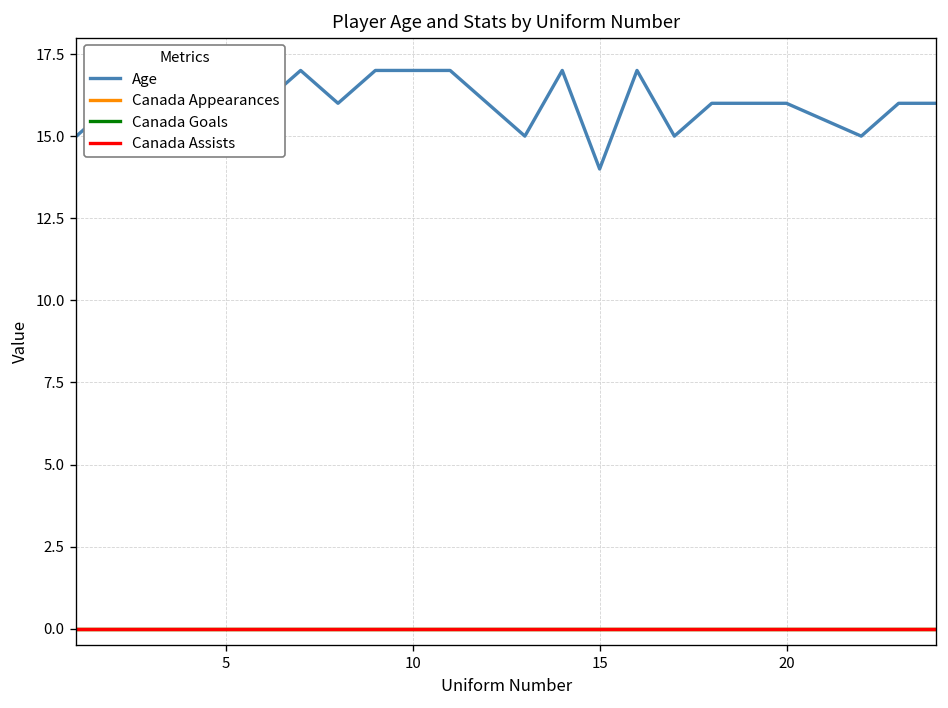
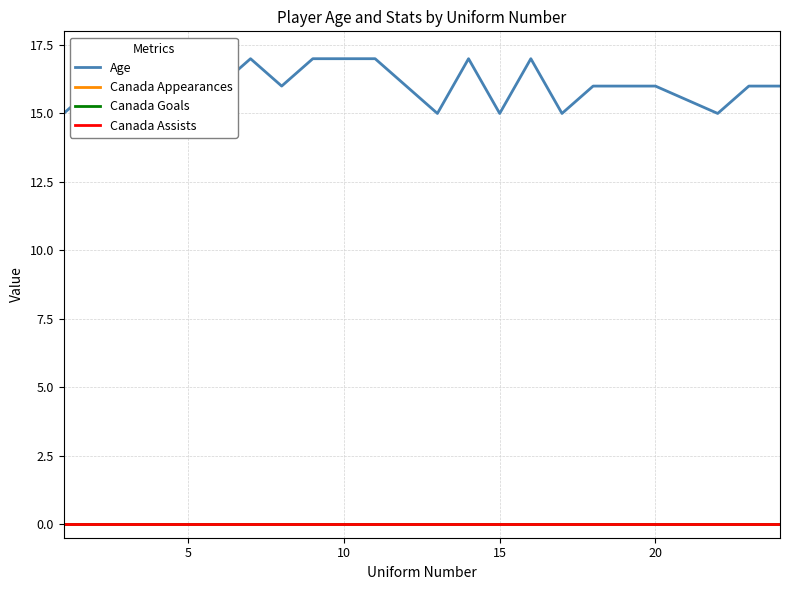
Age, 15: 14 -> 15
